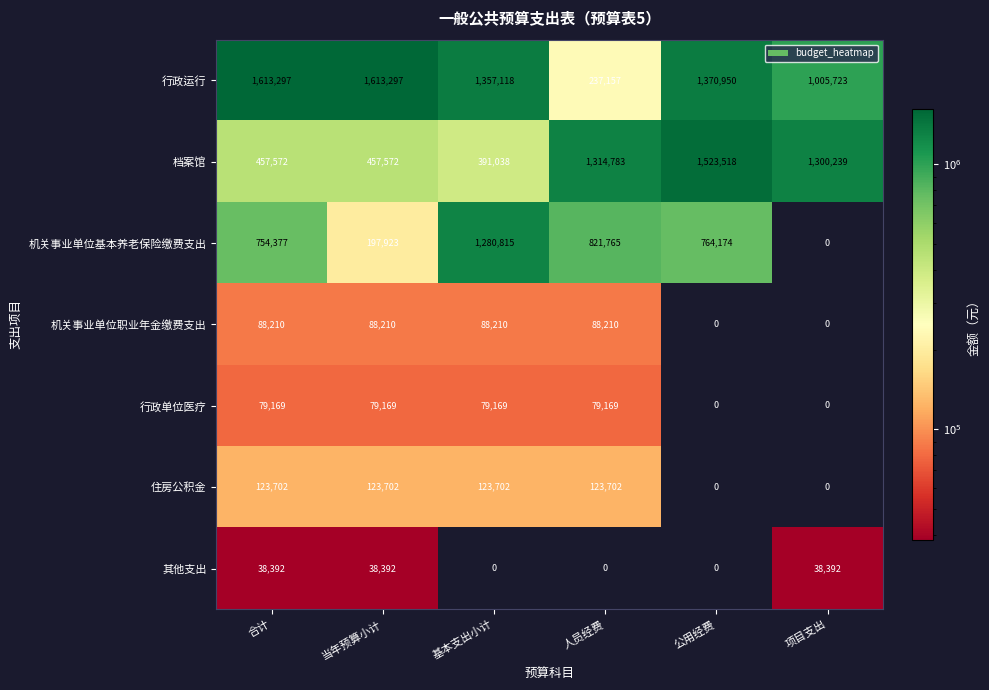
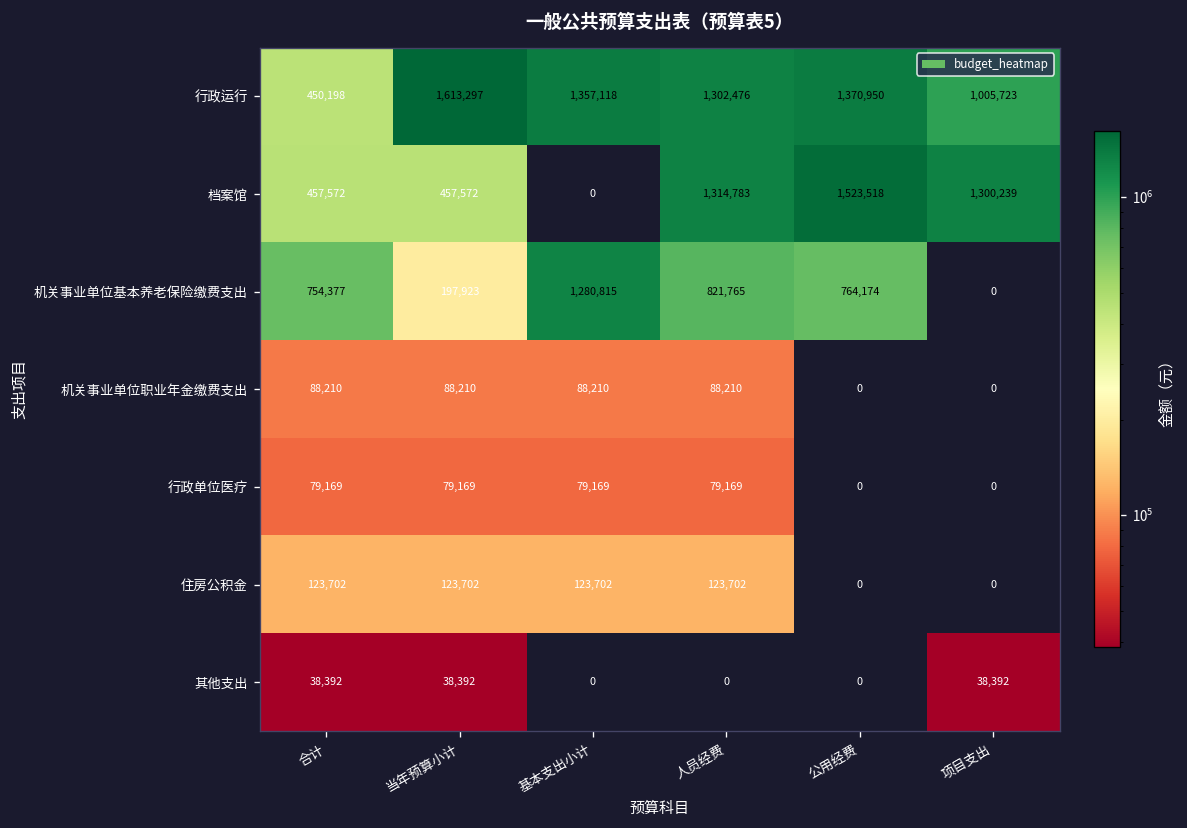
行政运行, 合计: 1,613,297 -> 450,198
行政运行, 人员经费: 237,157 -> 1,302,476
档案馆, 基本支出小计: 391,038 -> 0
